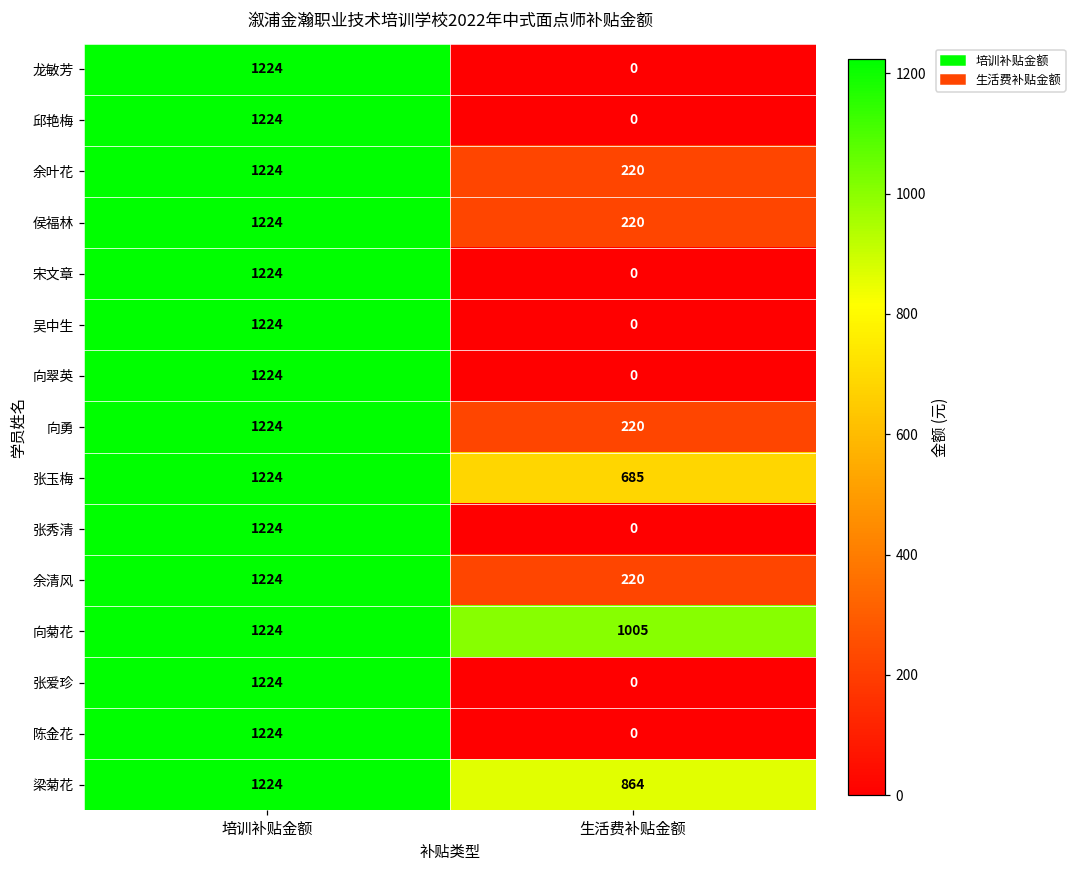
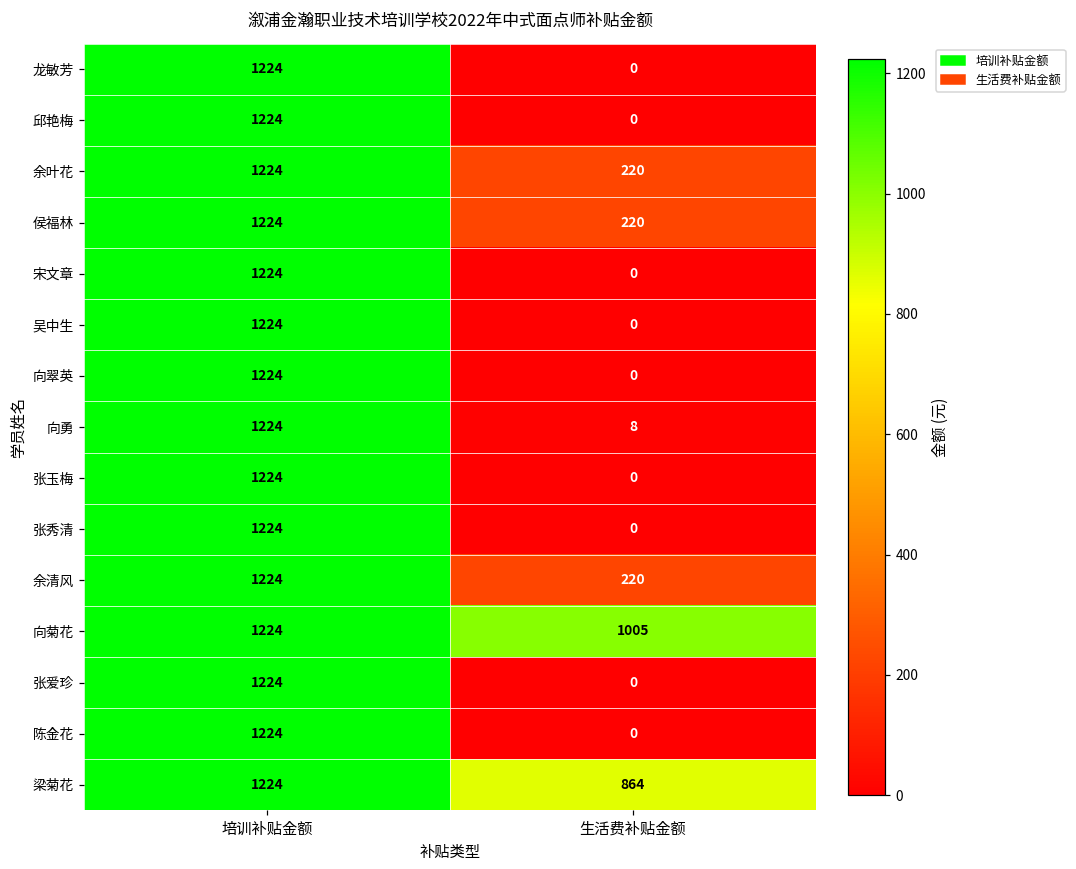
向勇, 生活费补贴金额: 220 -> 8
张玉梅, 生活费补贴金额: 685 -> 0
